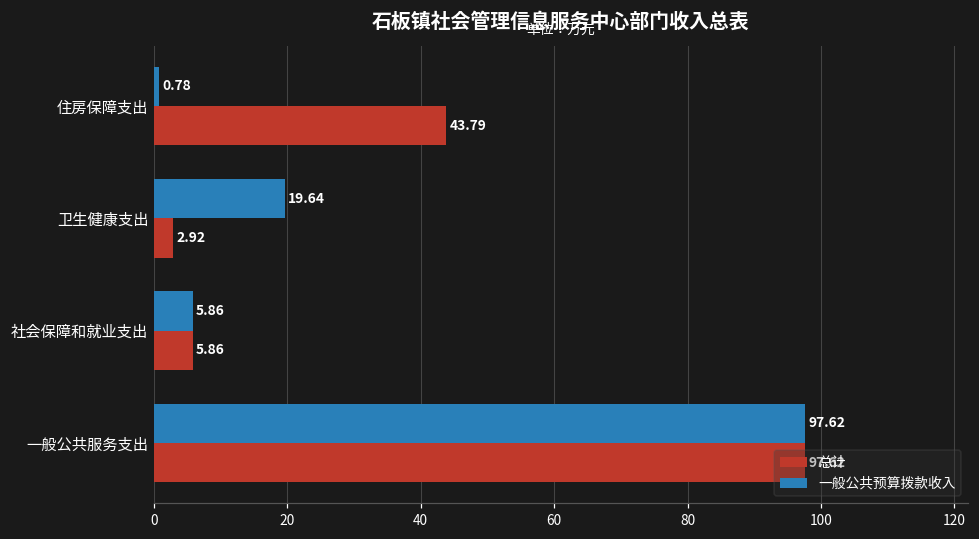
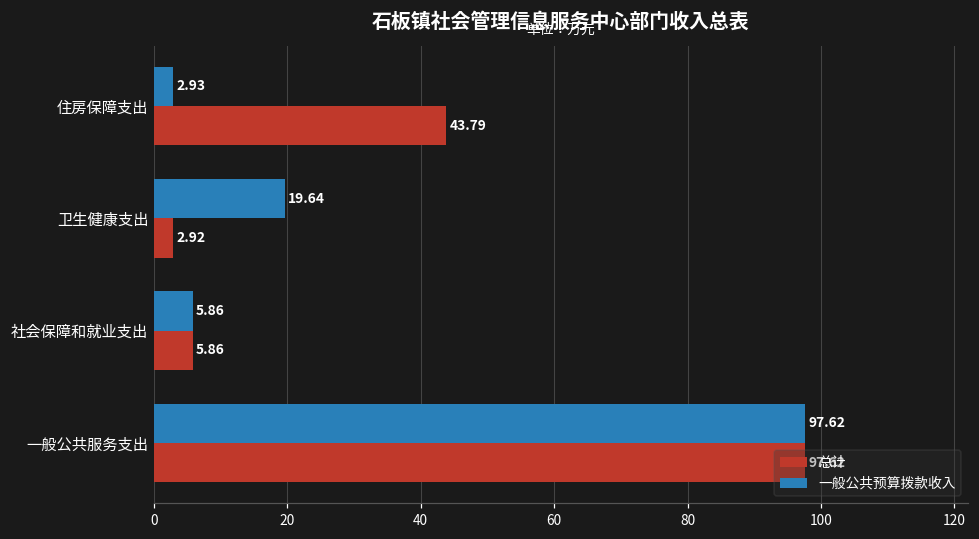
一般公共预算拨款收入, 住房保障支出: 0.78 -> 2.93
